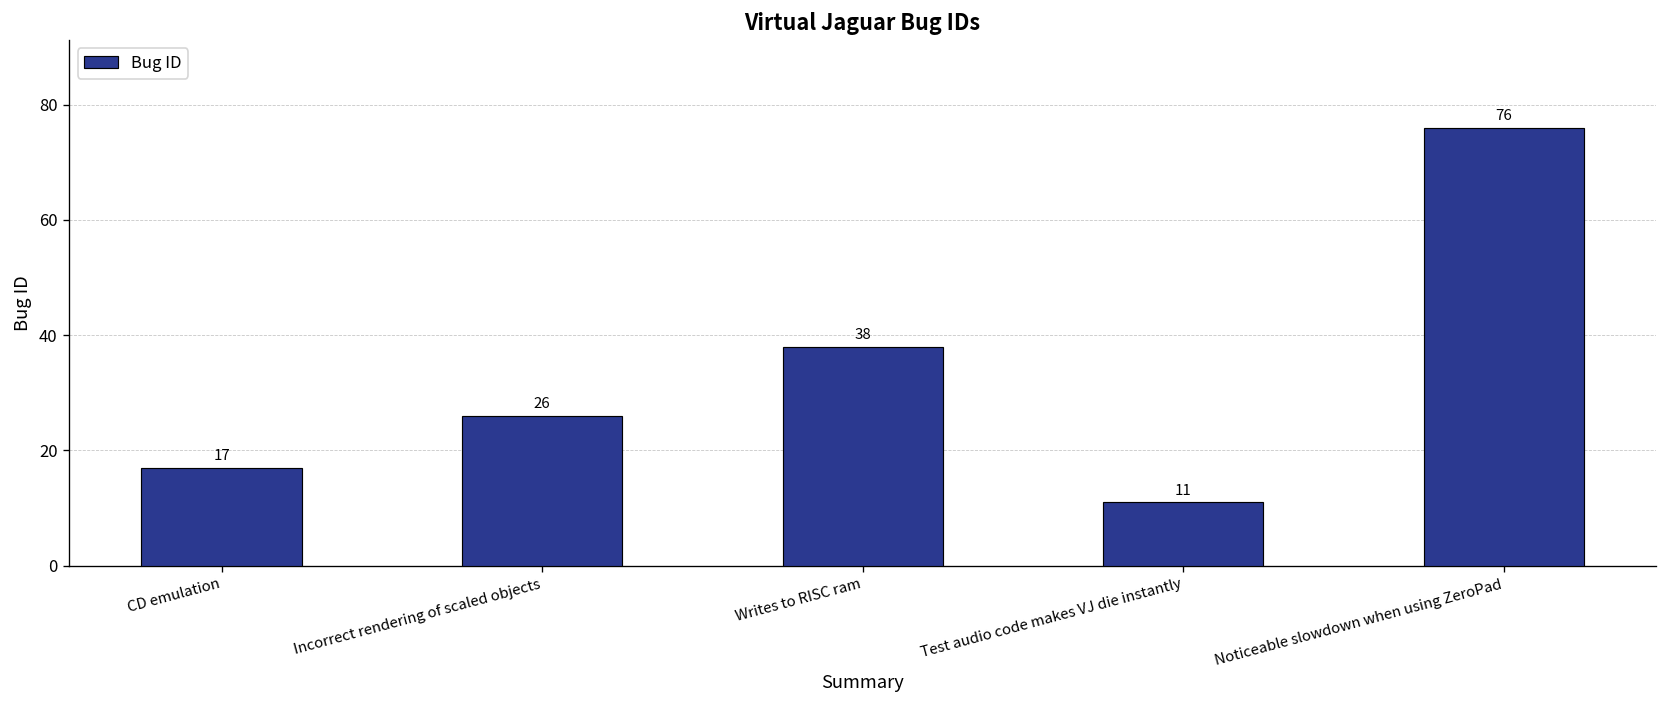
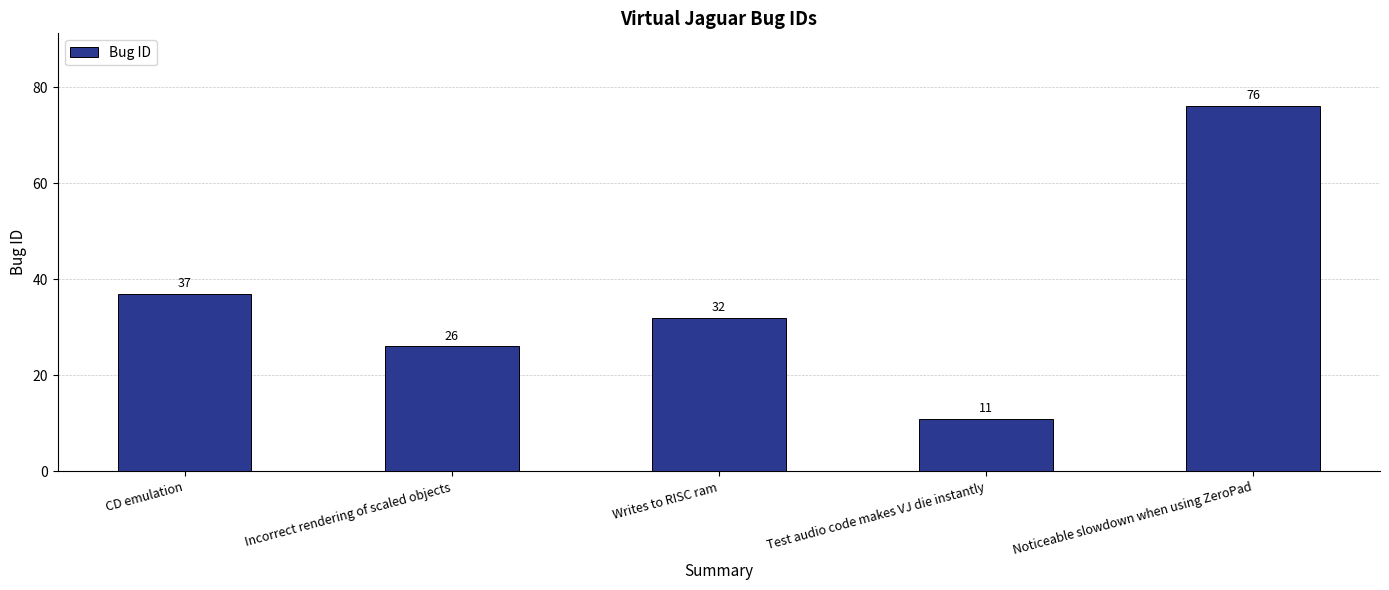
CD emulation: 17 -> 37
Writes to RISC ram: 38 -> 32
